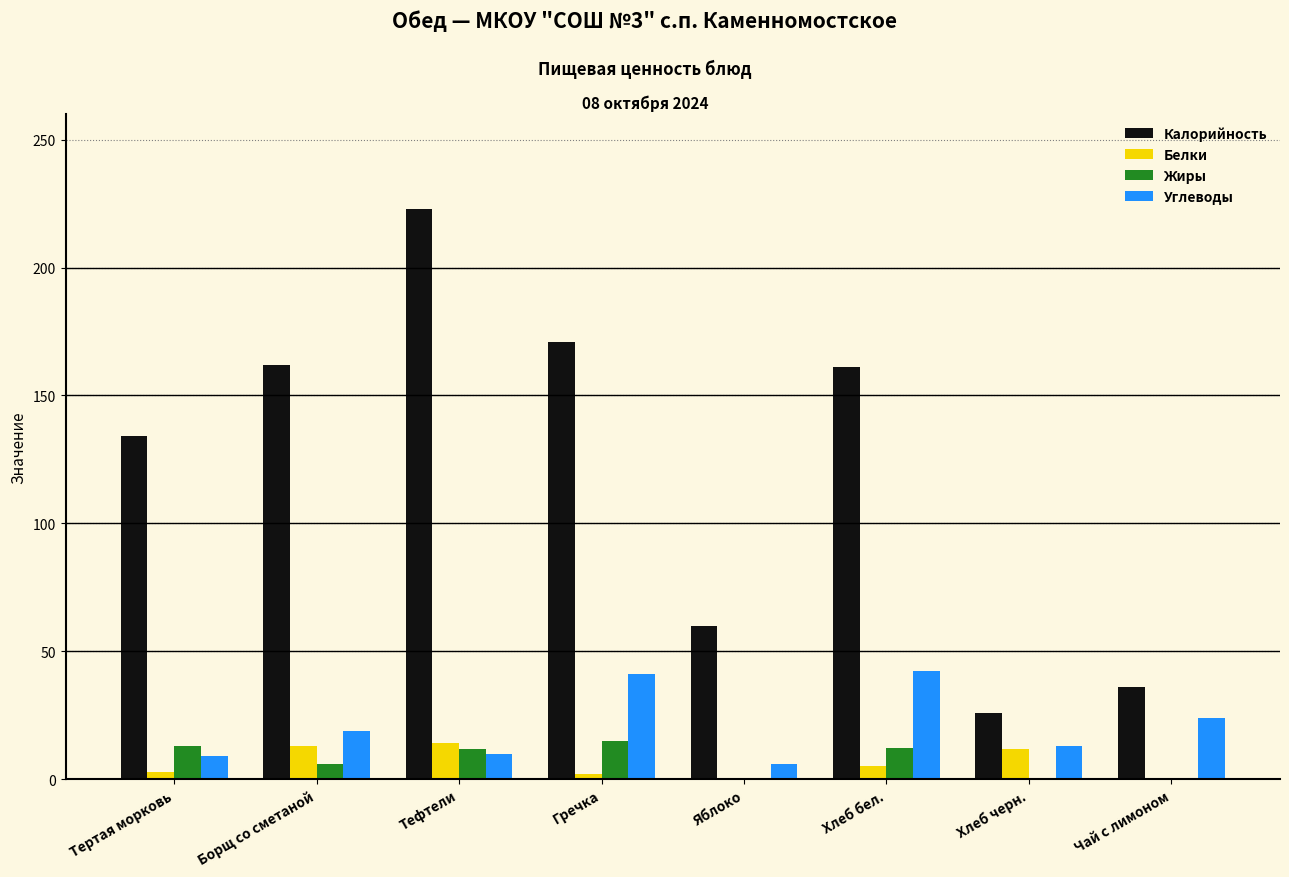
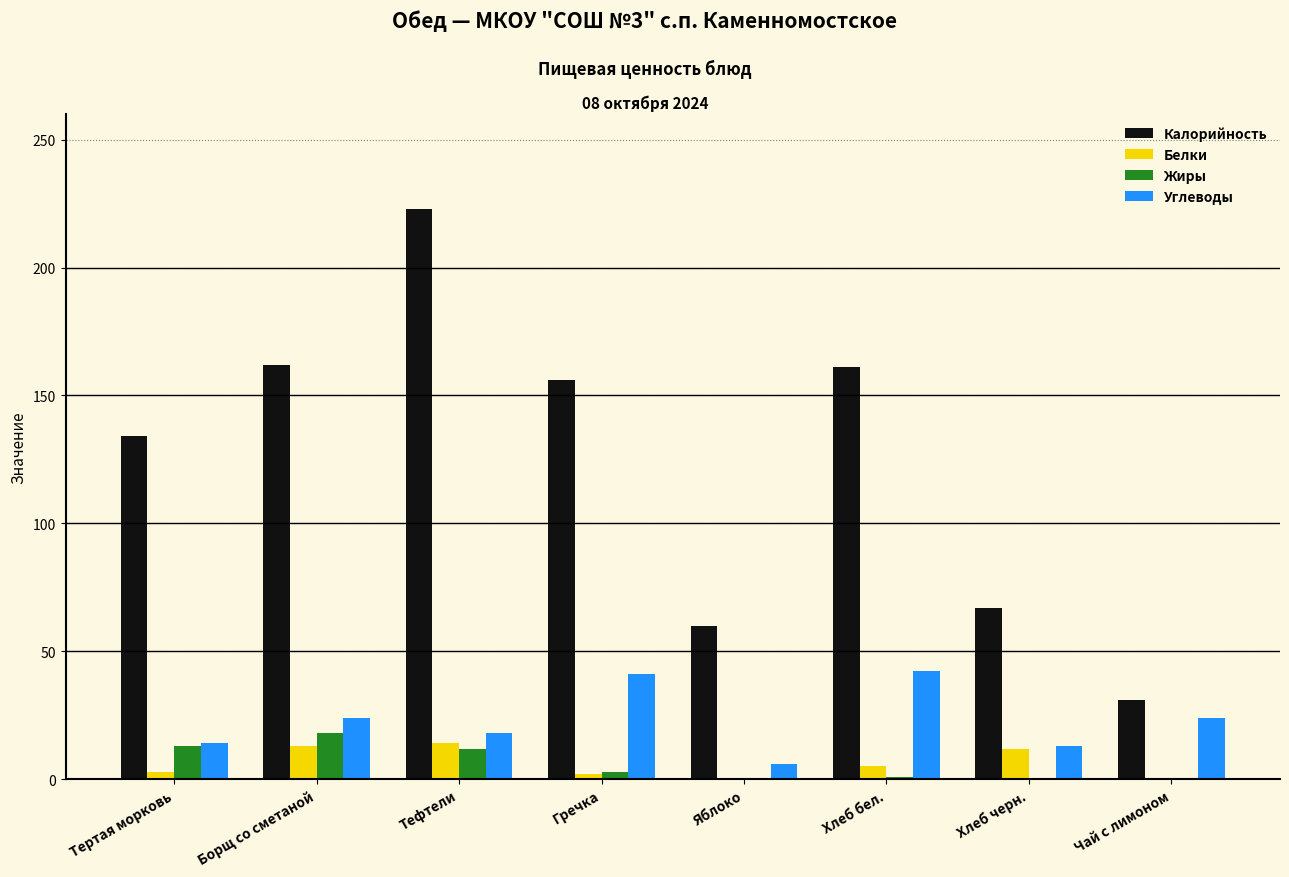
Углеводы, Тертая морковь: 9 -> 14
Жиры, Борщ со сметаной: 6 -> 18
Углеводы, Борщ со сметаной: 19 -> 24
Углеводы, Тефтели: 10 -> 18
Калорийность, Гречка: 171 -> 156
Жиры, Гречка: 15 -> 3
Жиры, Хлеб бел.: 12 -> 1
Калорийность, Хлеб черн.: 26 -> 67
Калорийность, Чай с лимоном: 36 -> 31
